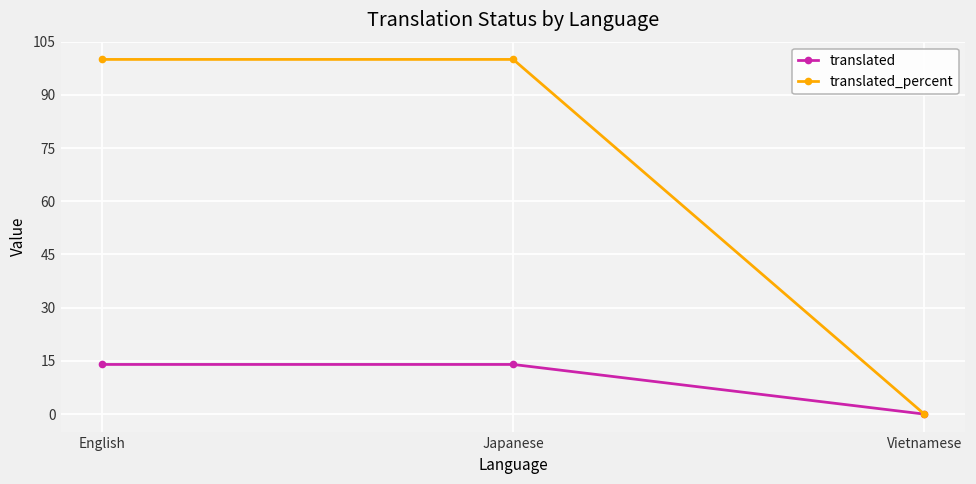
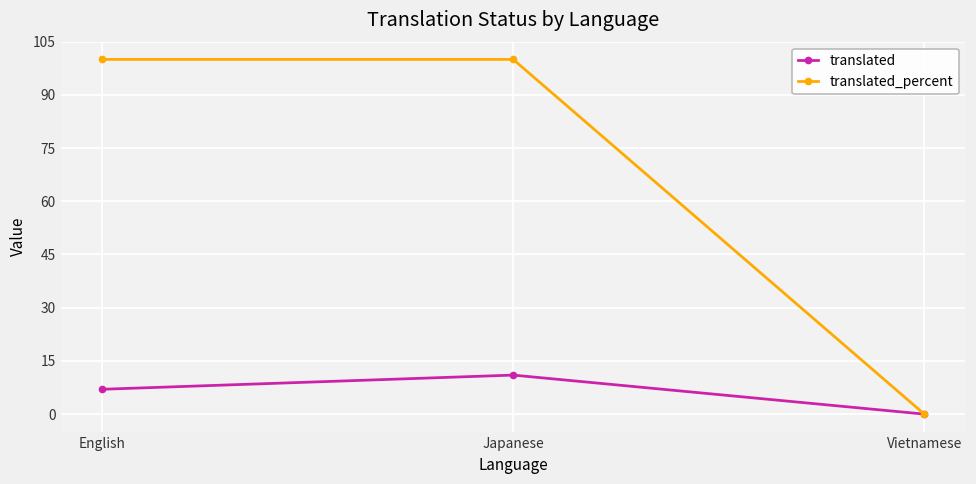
translated, English: 14 -> 7
translated, Japanese: 14 -> 11
